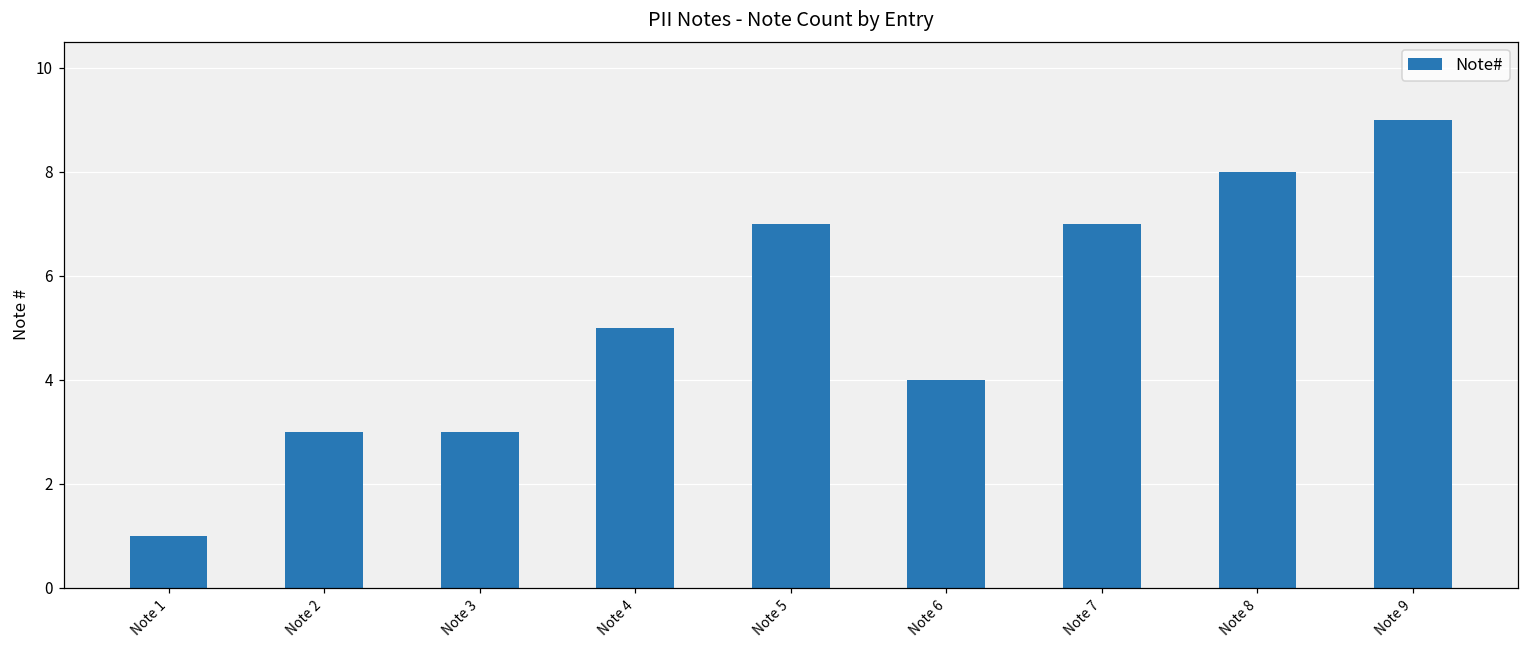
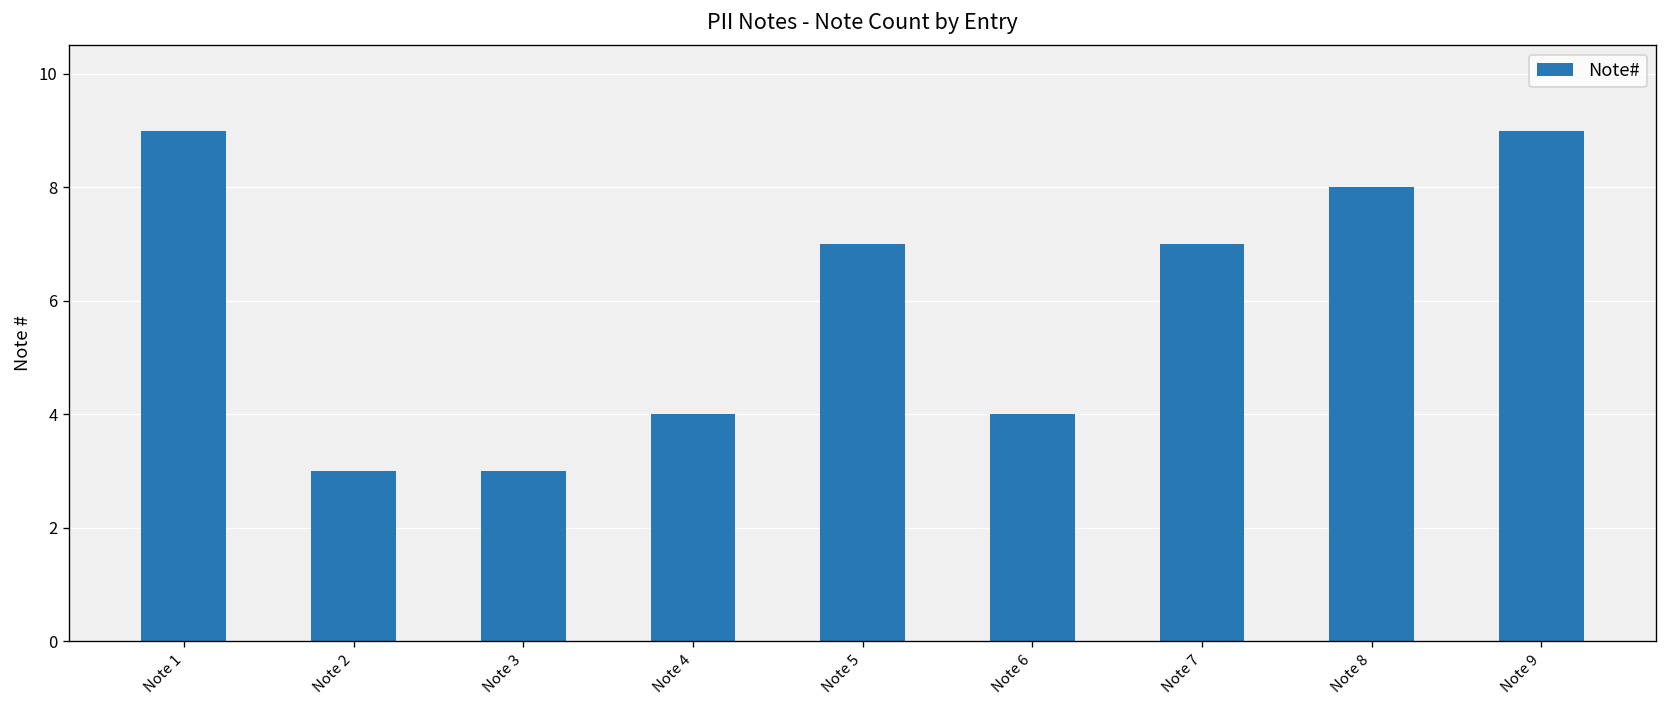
Note 1: 1 -> 9
Note 4: 5 -> 4
